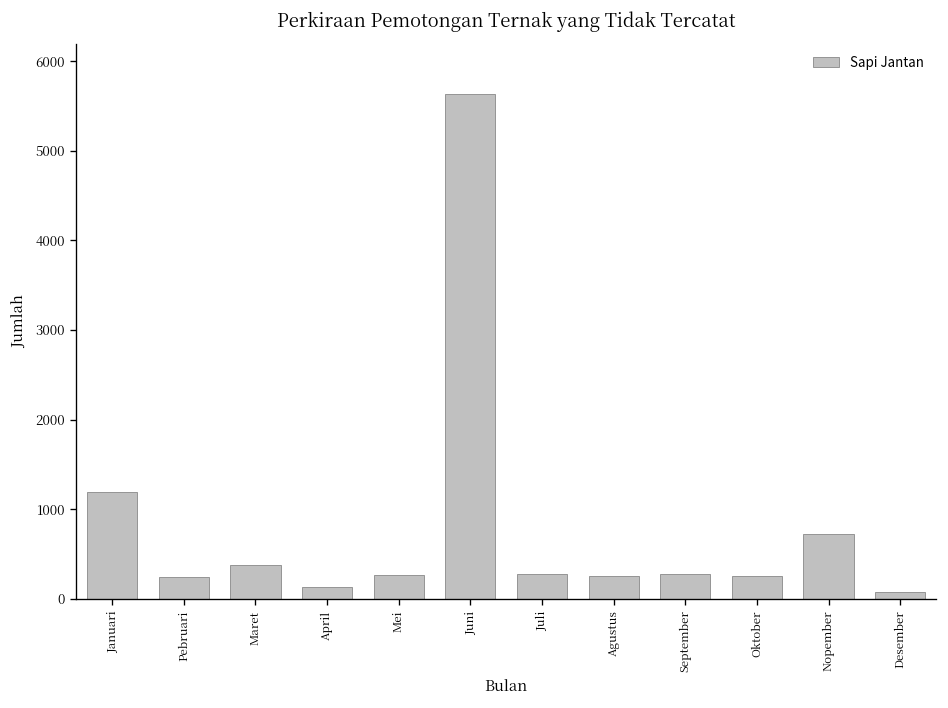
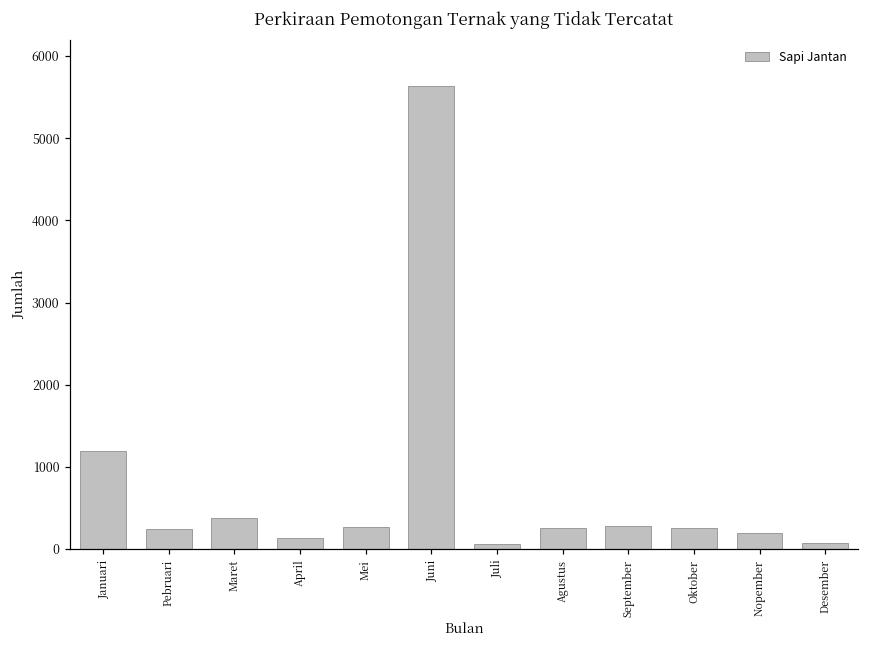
Juli: 300 -> 100
Nopember: 700 -> 200
